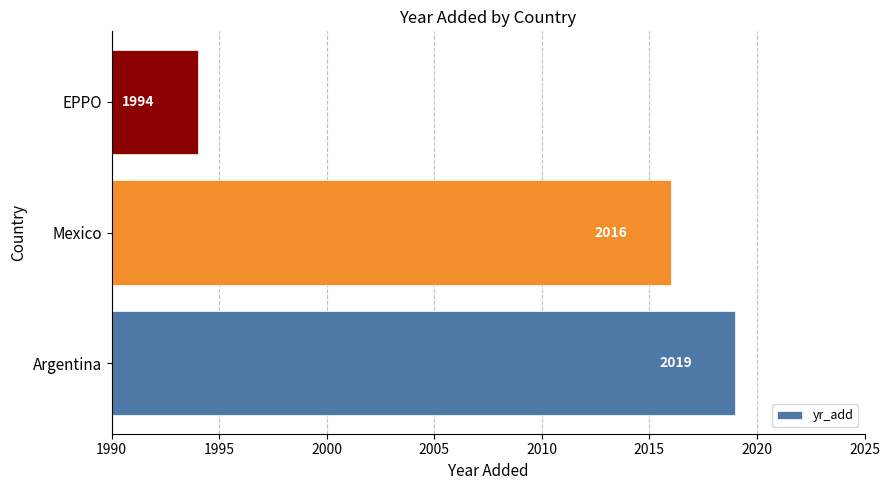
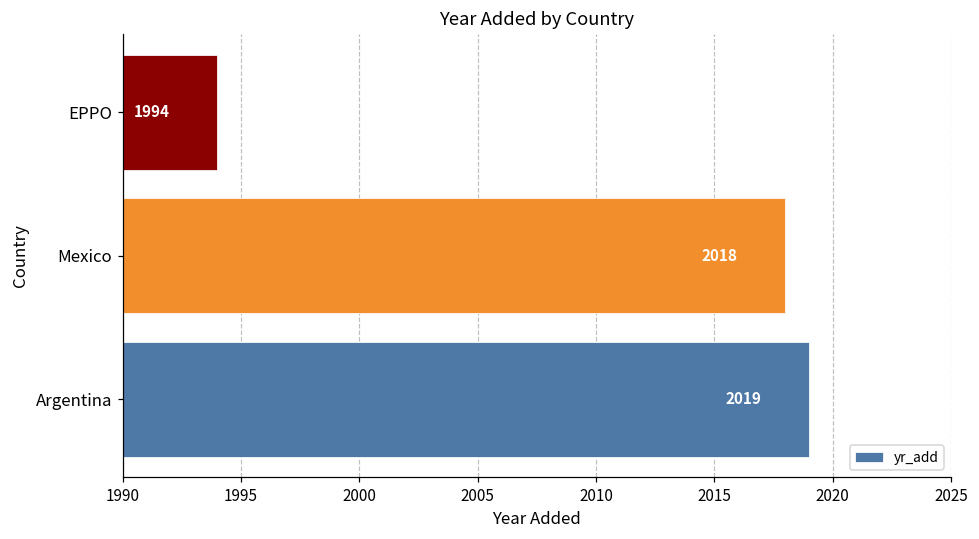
Mexico: 2016 -> 2018
